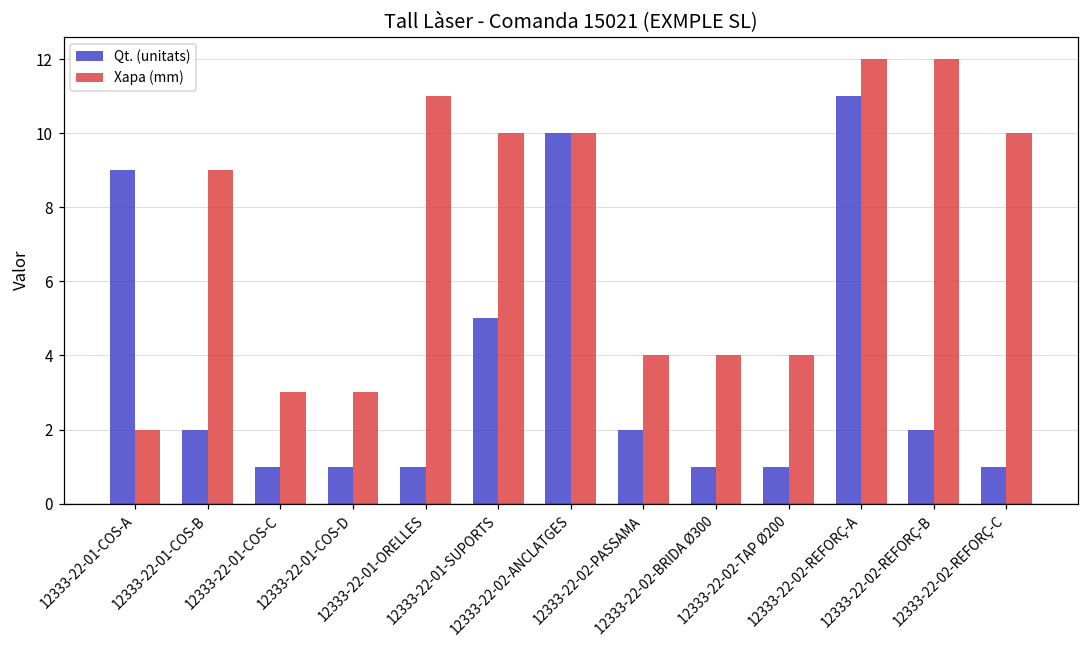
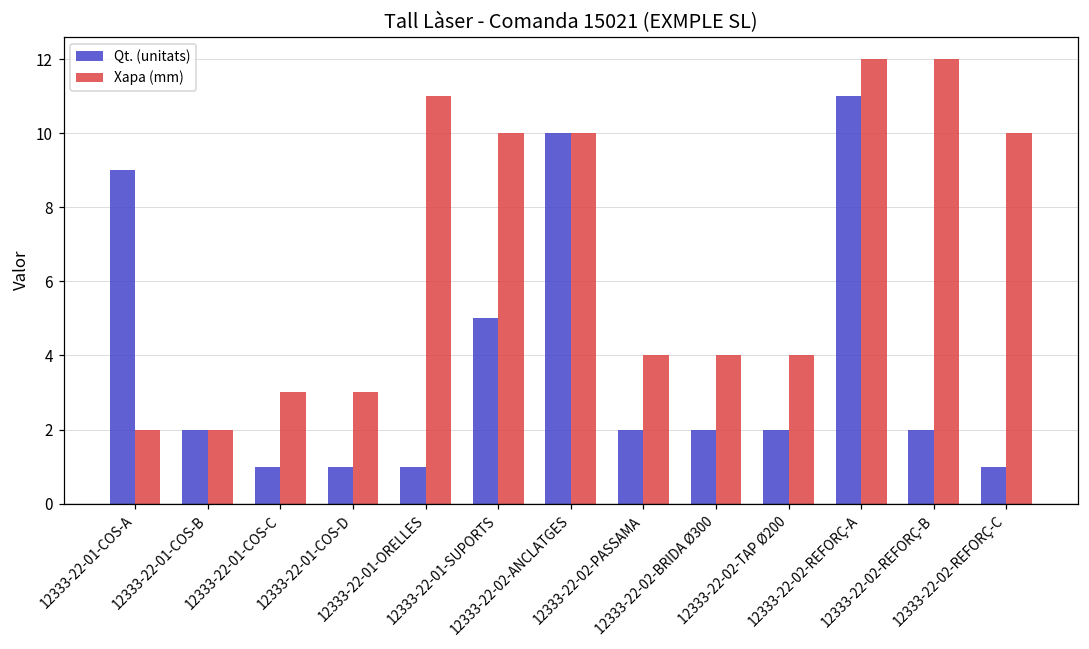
Xapa (mm), 12333-22-01-COS-B: 9 -> 2
Qt. (unitats), 12333-22-02-BRIDA Ø300: 1 -> 2
Qt. (unitats), 12333-22-02-TAP Ø200: 1 -> 2
